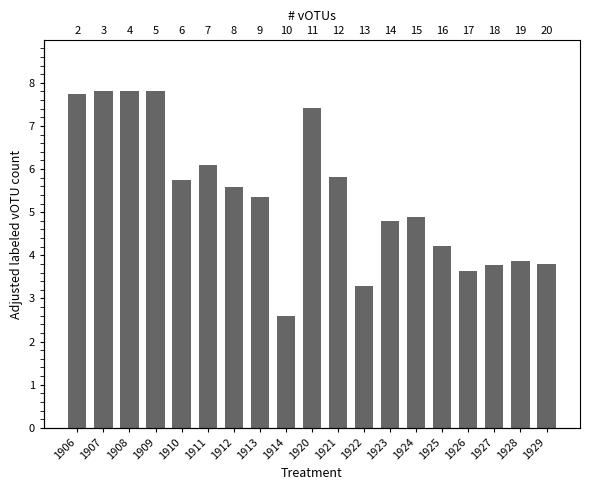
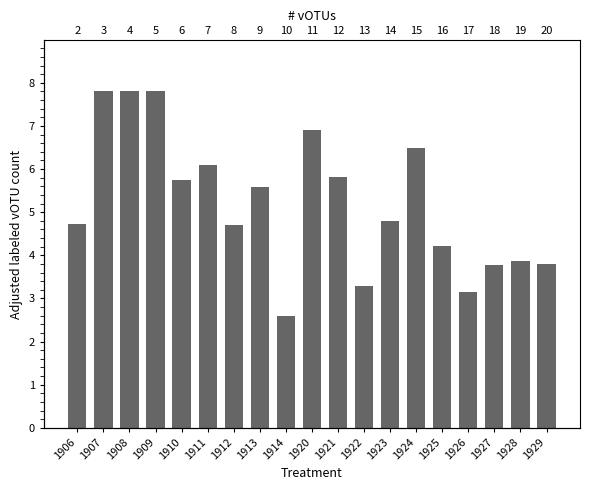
1906: 7.7 -> 4.7
1912: 5.6 -> 4.7
1913: 5.3 -> 5.6
1920: 7.4 -> 6.9
1924: 4.9 -> 6.5
1926: 3.6 -> 3.1
